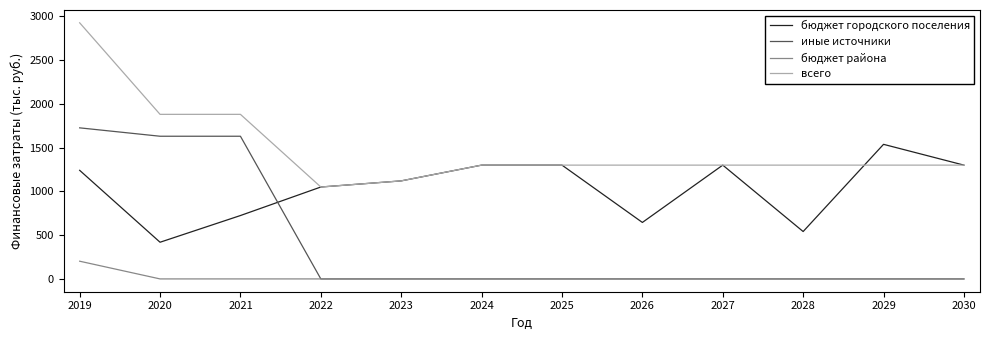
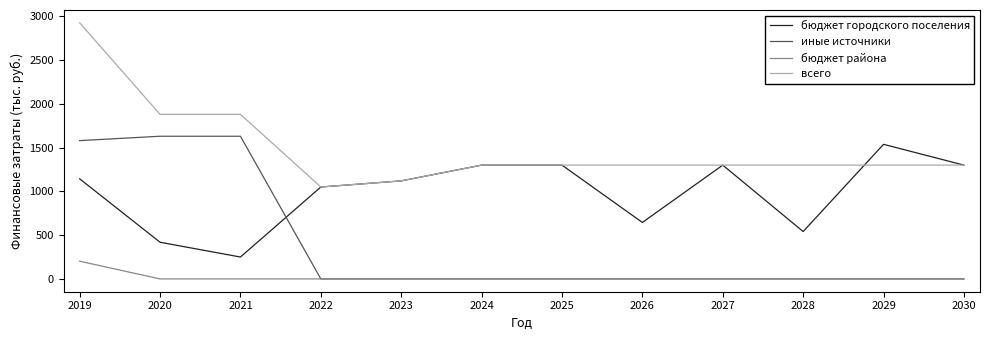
бюджет городского поселения, 2019: 1200 -> 1100
иные источники, 2019: 1700 -> 1600
бюджет городского поселения, 2021: 700 -> 300
